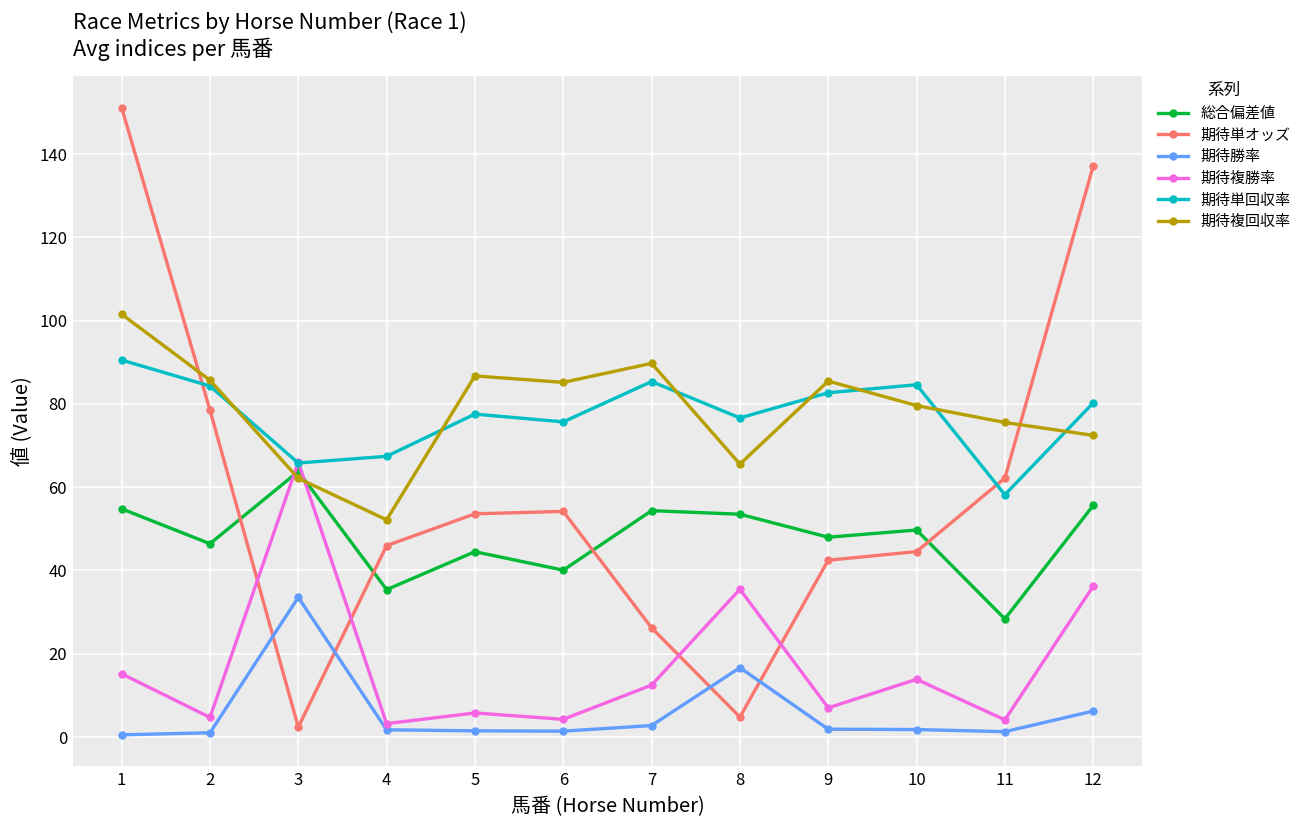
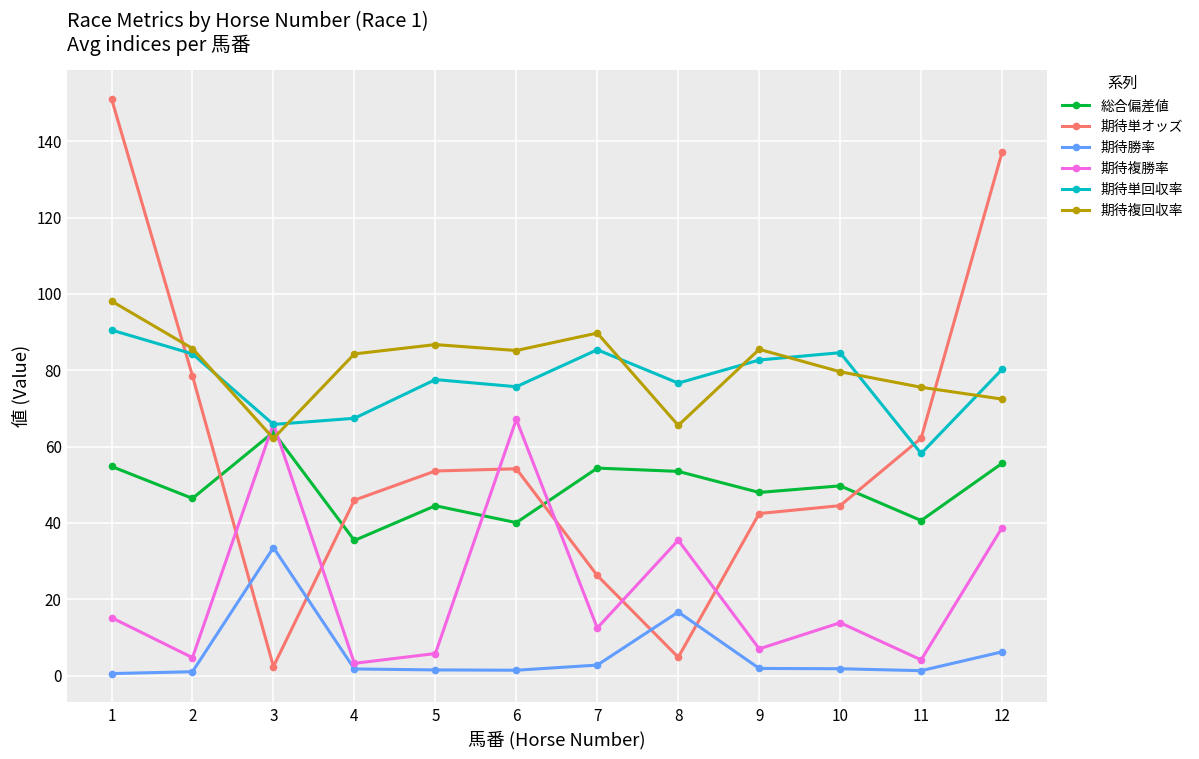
期待複回収率, 1: 102 -> 98
期待複回収率, 4: 52 -> 84
期待複勝率, 6: 4 -> 67
総合偏差値, 11: 28 -> 41
期待複勝率, 12: 36 -> 39
